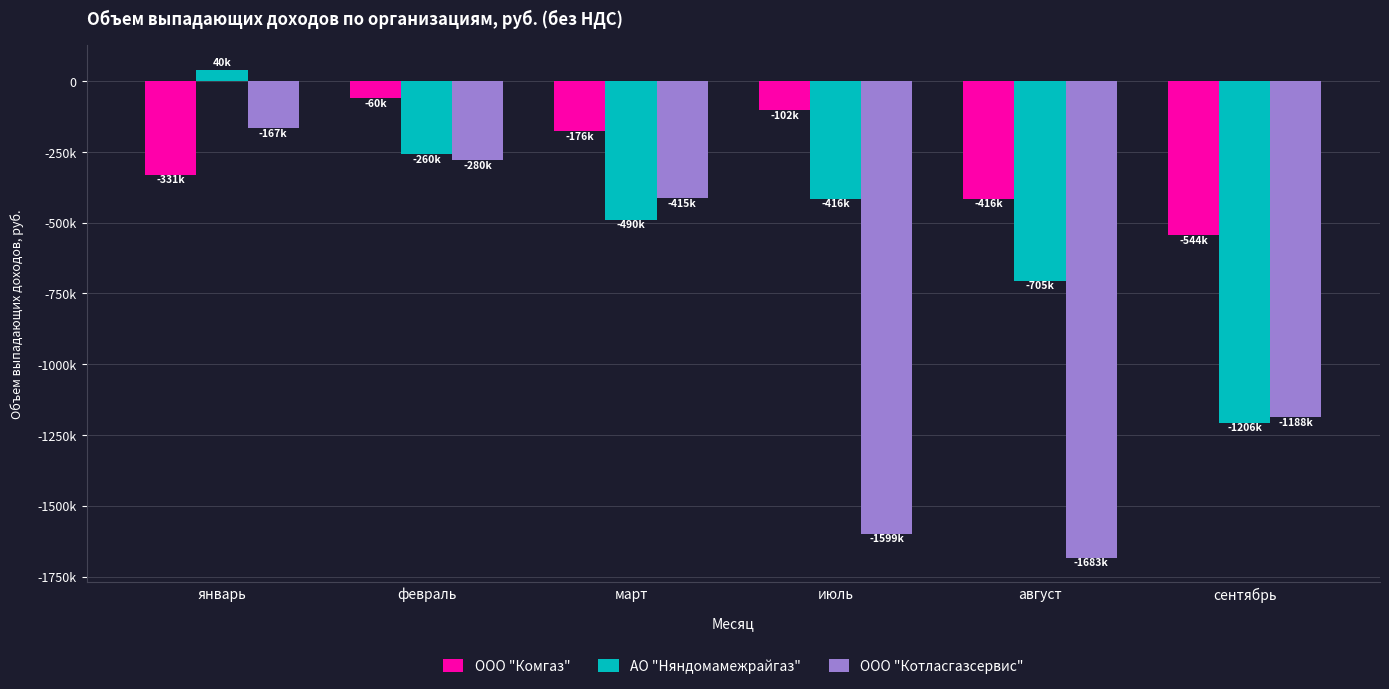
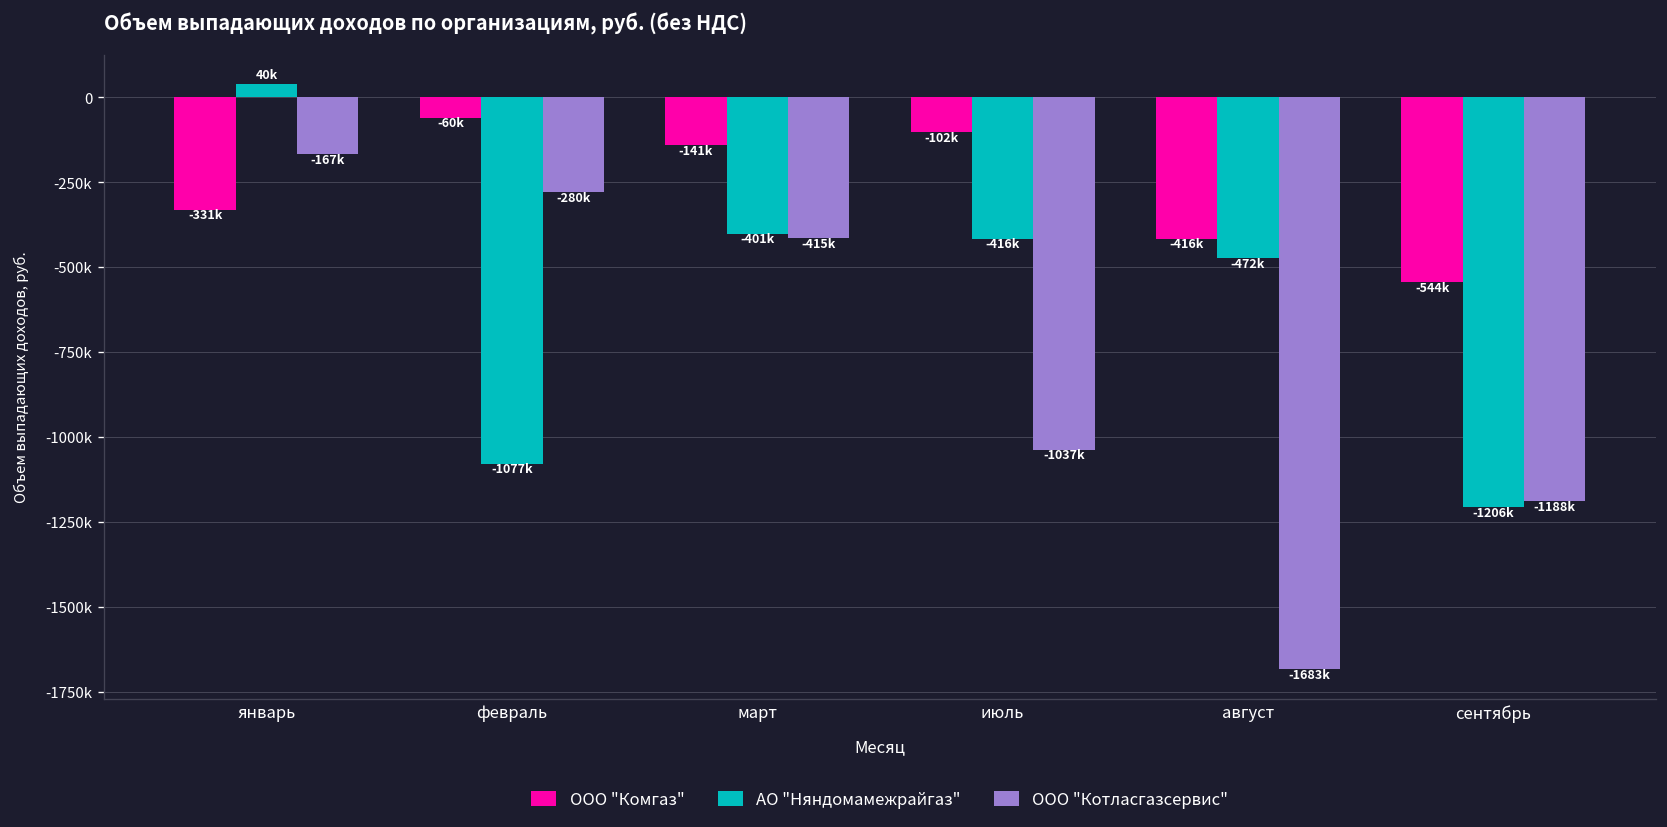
АО "Няндомамежрайгаз", февраль: -260k -> -1077k
ООО "Комгаз", март: -176k -> -141k
АО "Няндомамежрайгаз", март: -490k -> -401k
ООО "Котласгазсервис", июль: -1599k -> -1037k
АО "Няндомамежрайгаз", август: -705k -> -472k
